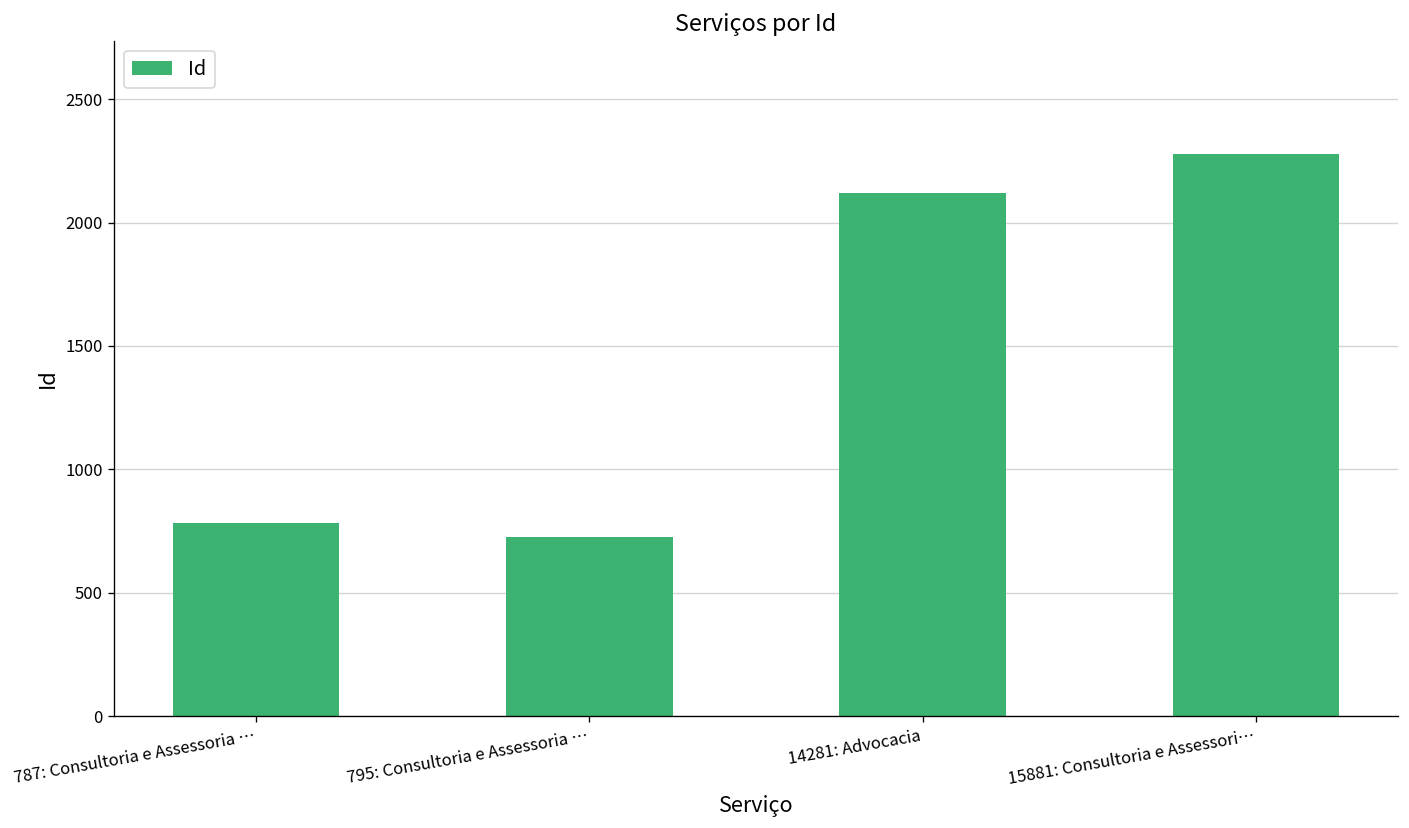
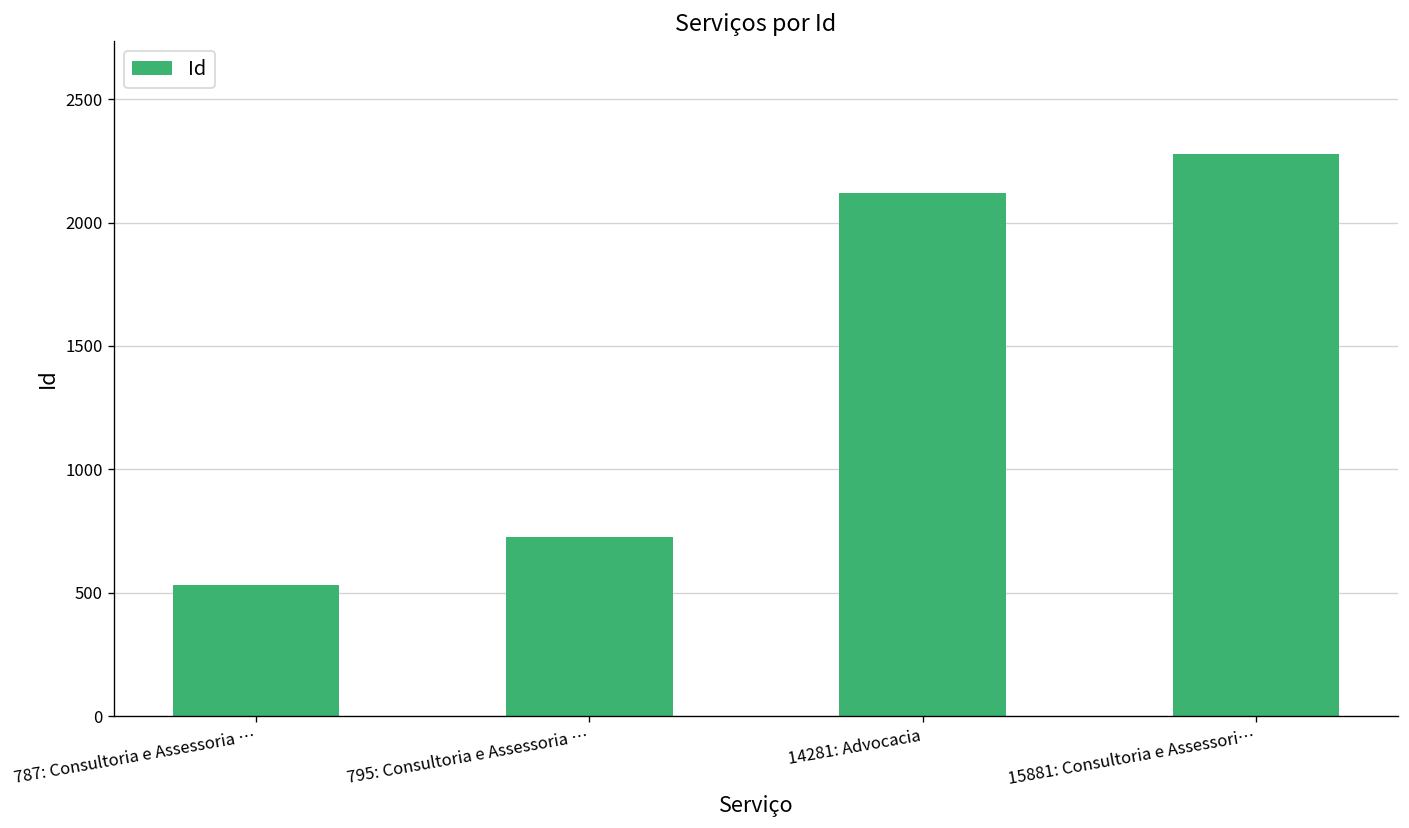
787: Consultoria e Assessoria …: 780 -> 530
